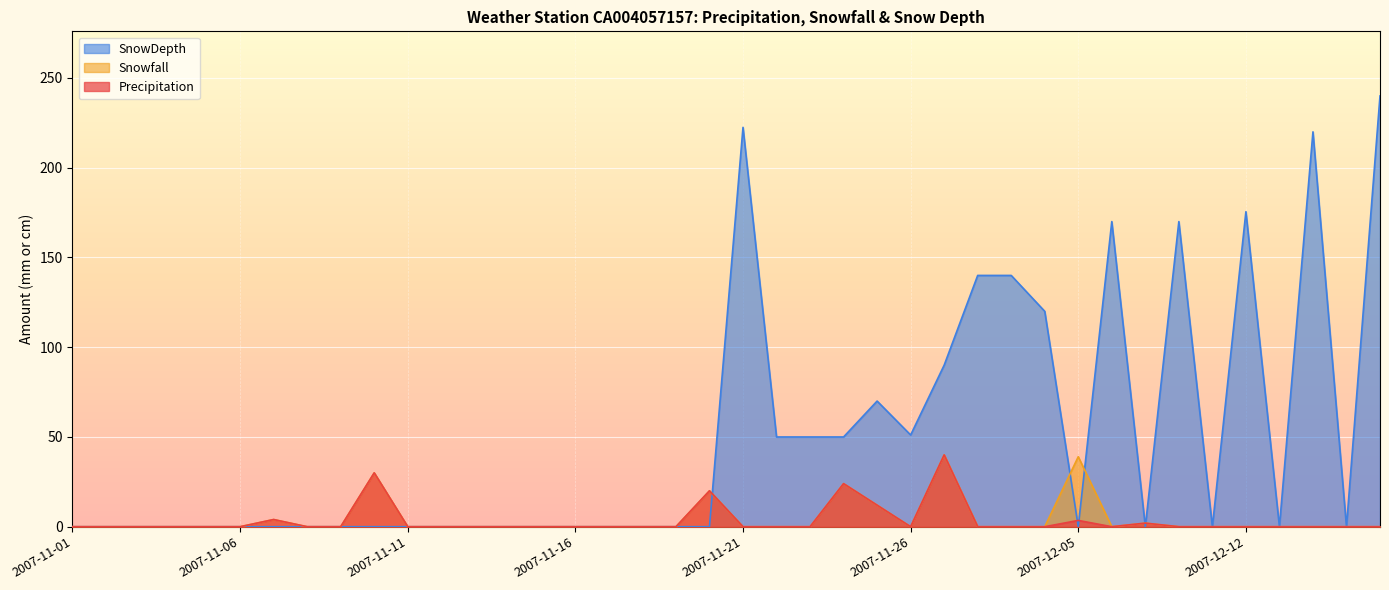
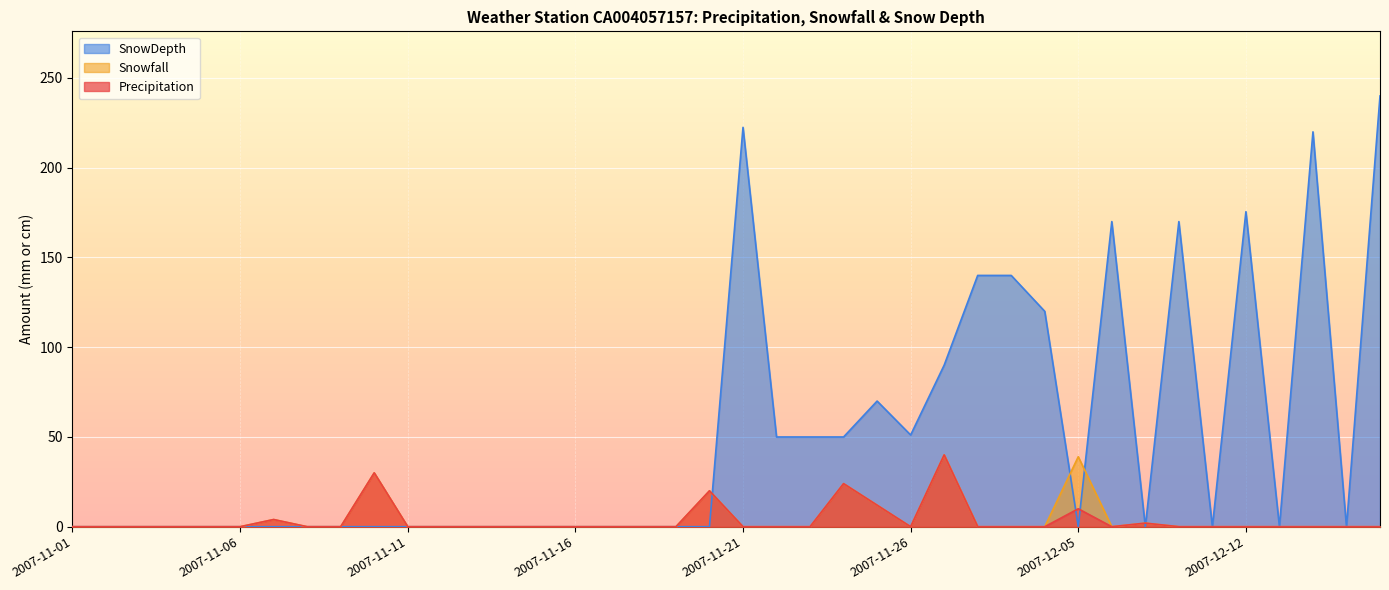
Precipitation, 2007-12-05: 4 -> 10
